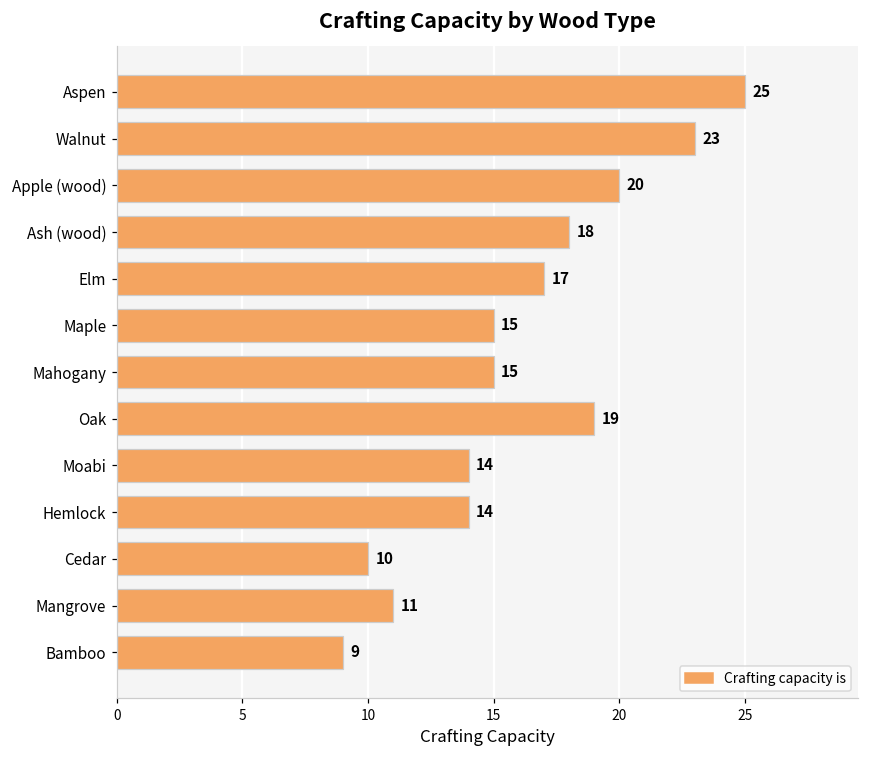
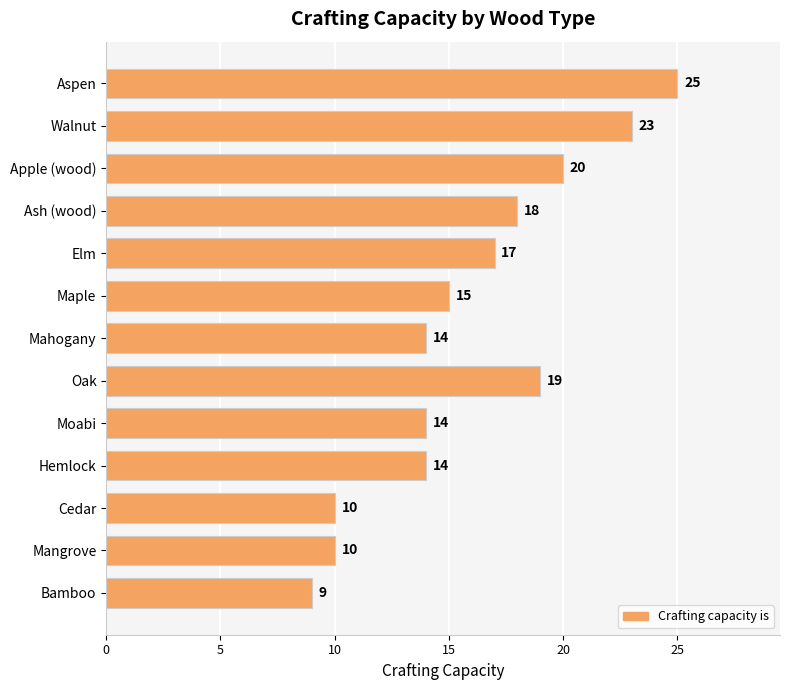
Mahogany: 15 -> 14
Mangrove: 11 -> 10
